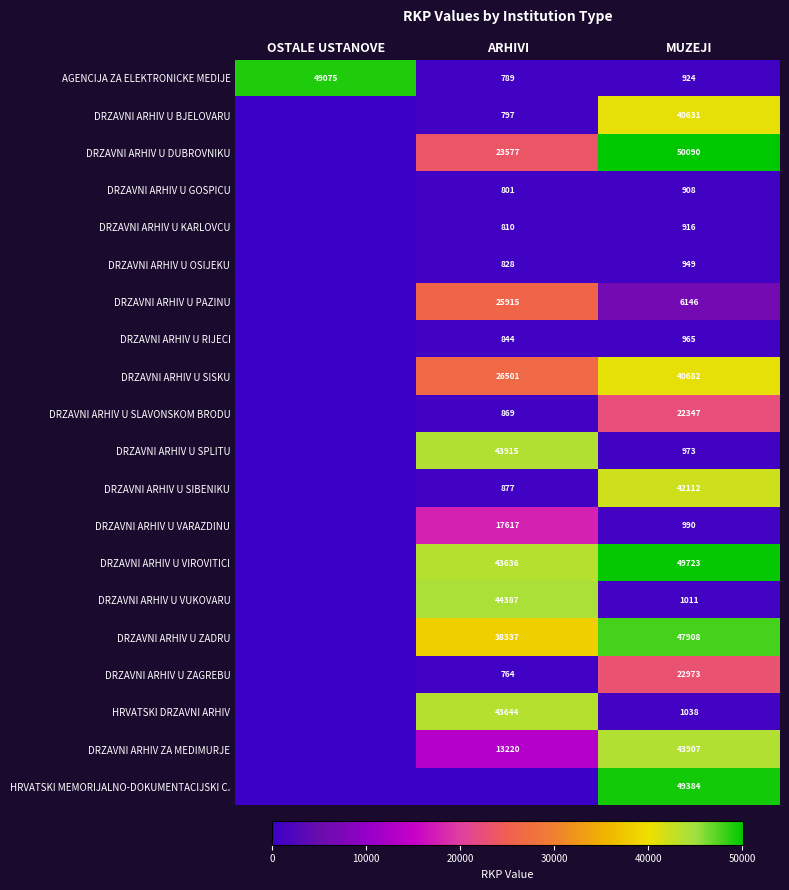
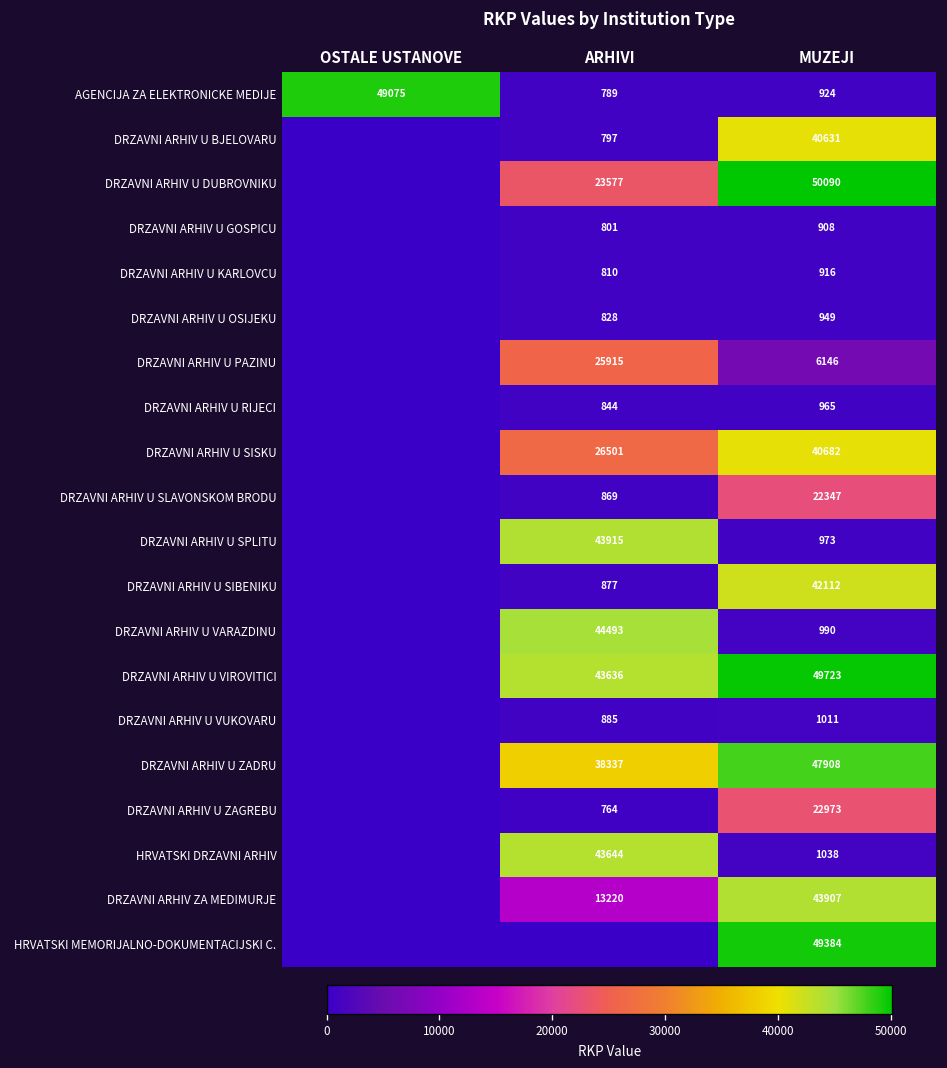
DRZAVNI ARHIV U VARAZDINU, ARHIVI: 17617 -> 44493
DRZAVNI ARHIV U VUKOVARU, ARHIVI: 44387 -> 885
